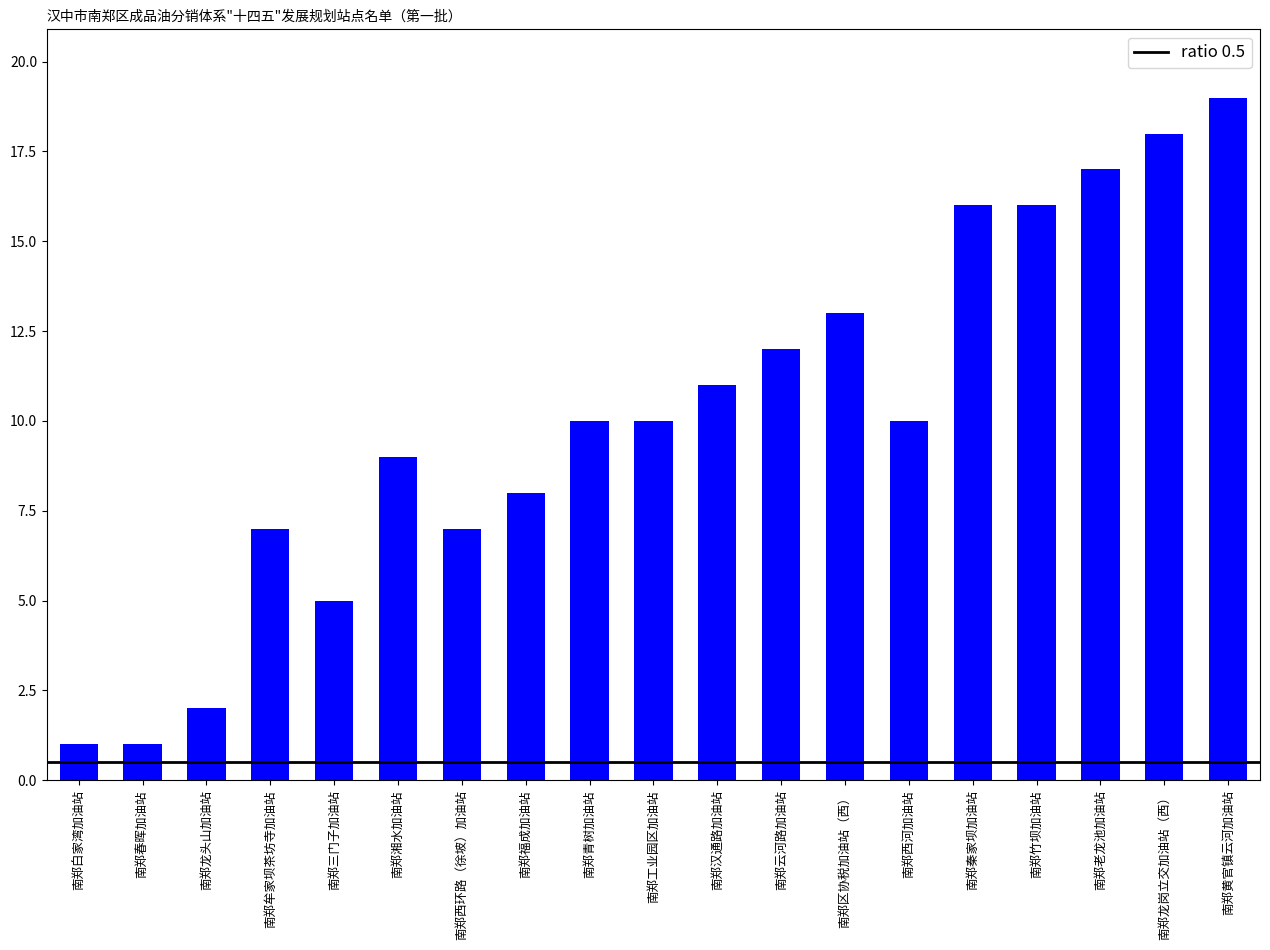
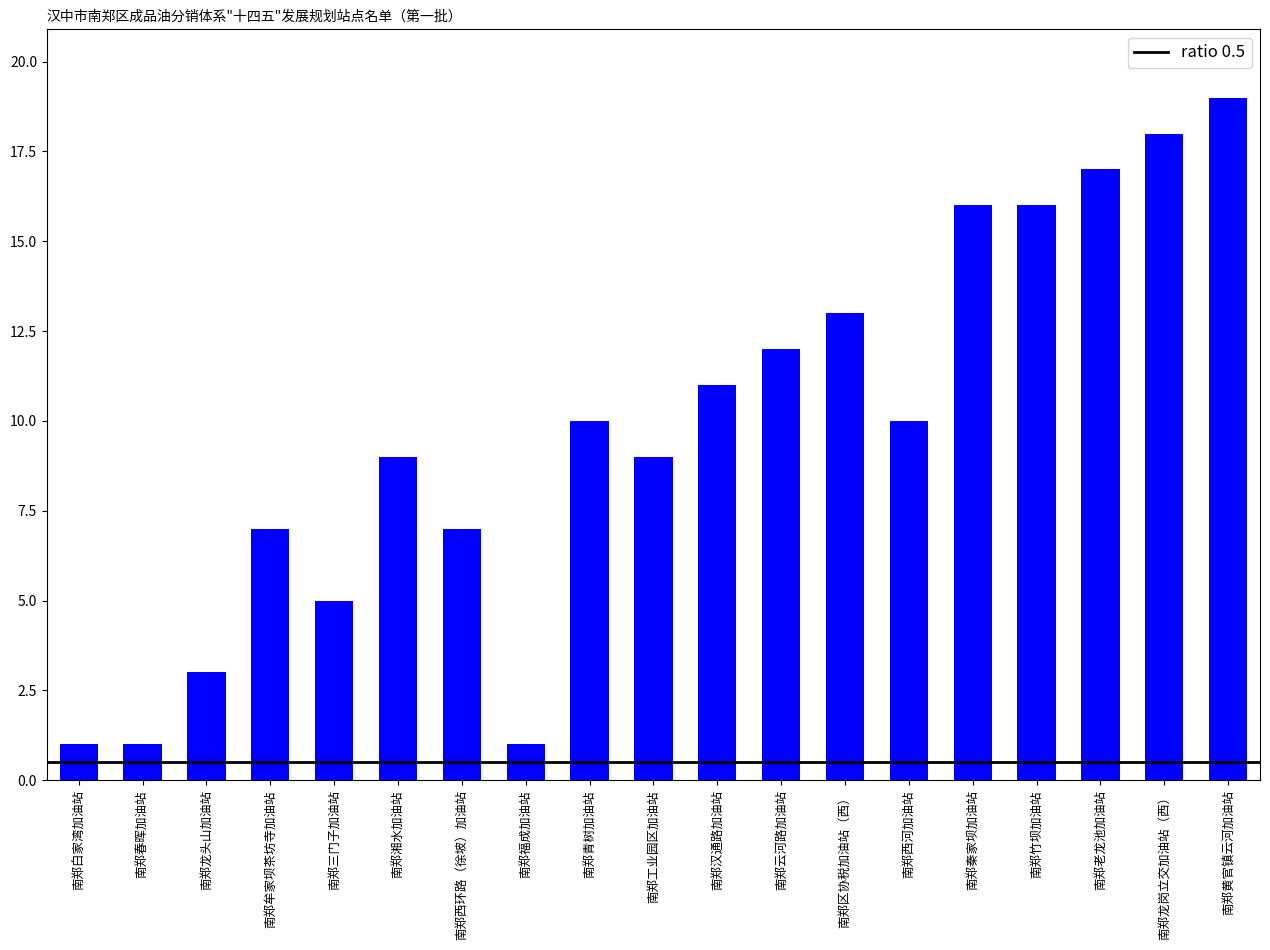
南郑龙头山加油站: 2 -> 3
南郑福成加油站: 8 -> 1
南郑工业园区加油站: 10 -> 9
